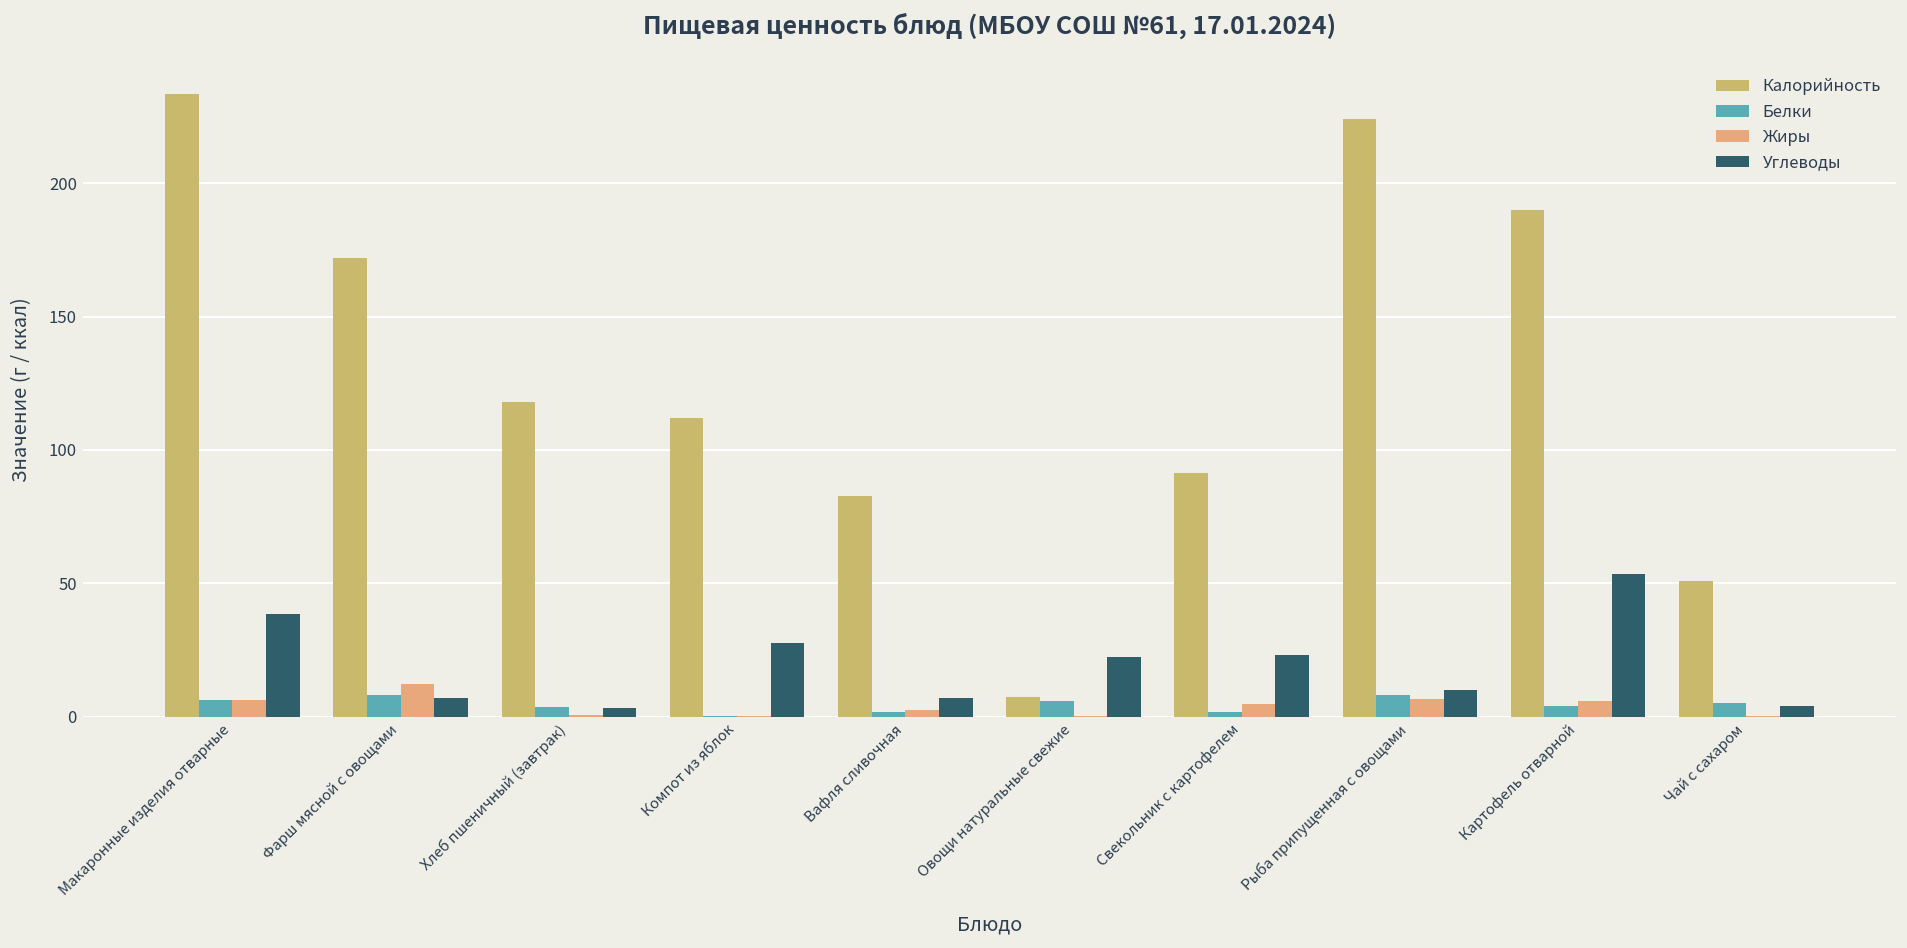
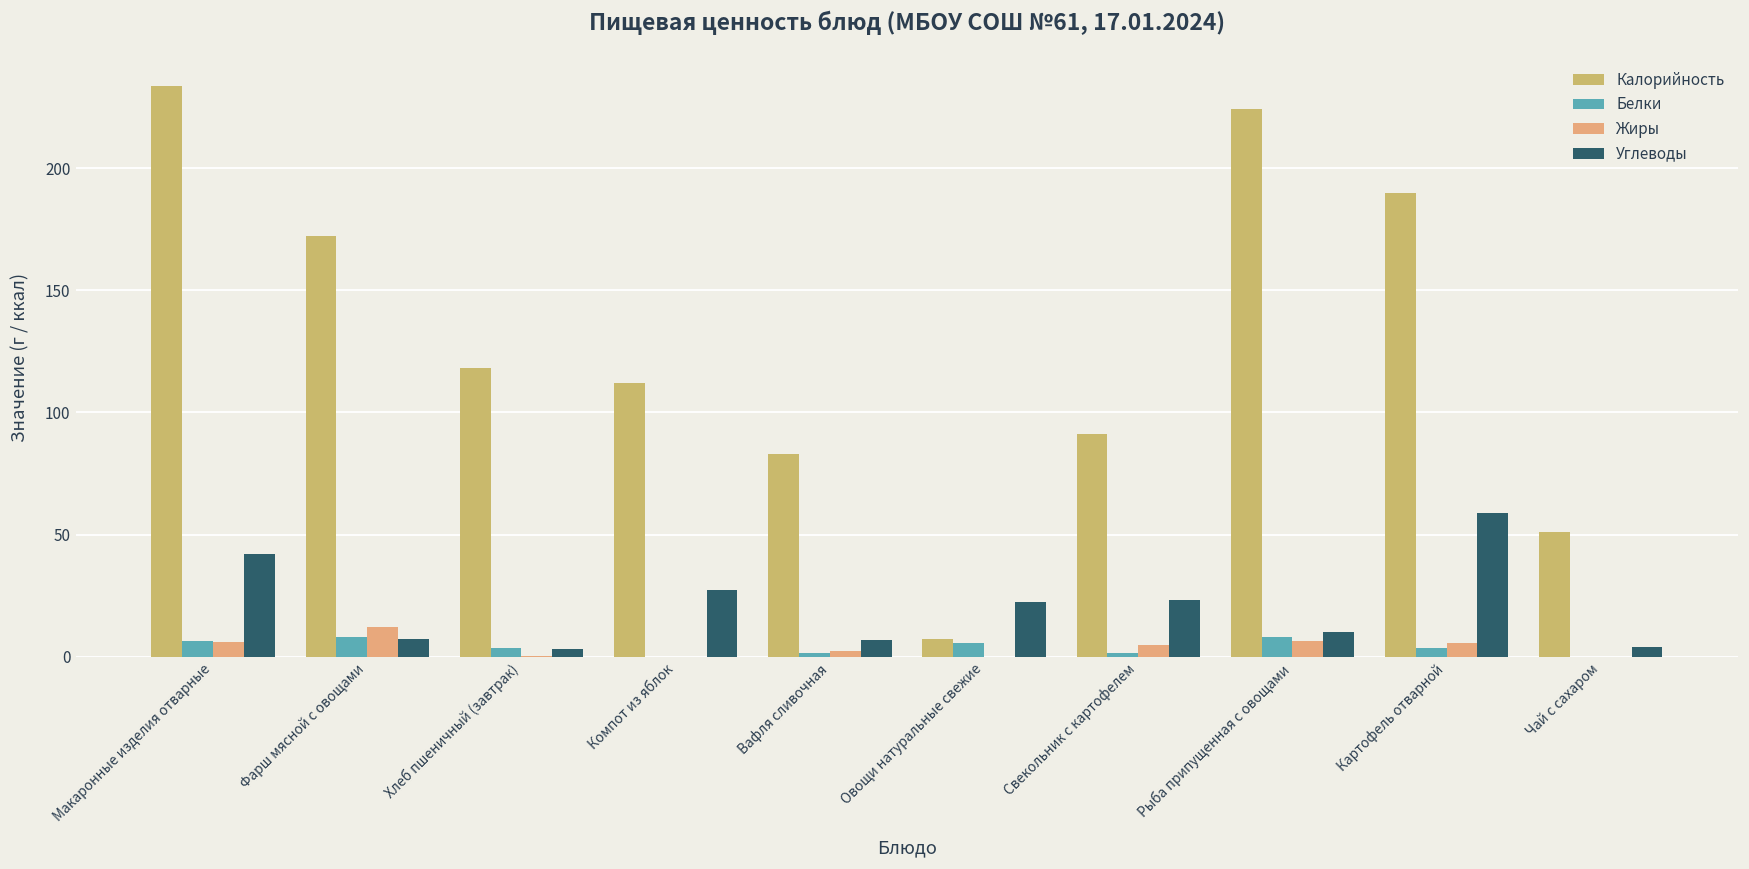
Углеводы, Макаронные изделия отварные: 38 -> 42
Углеводы, Картофель отварной: 53 -> 59
Белки, Чай с сахаром: 5 -> 0
